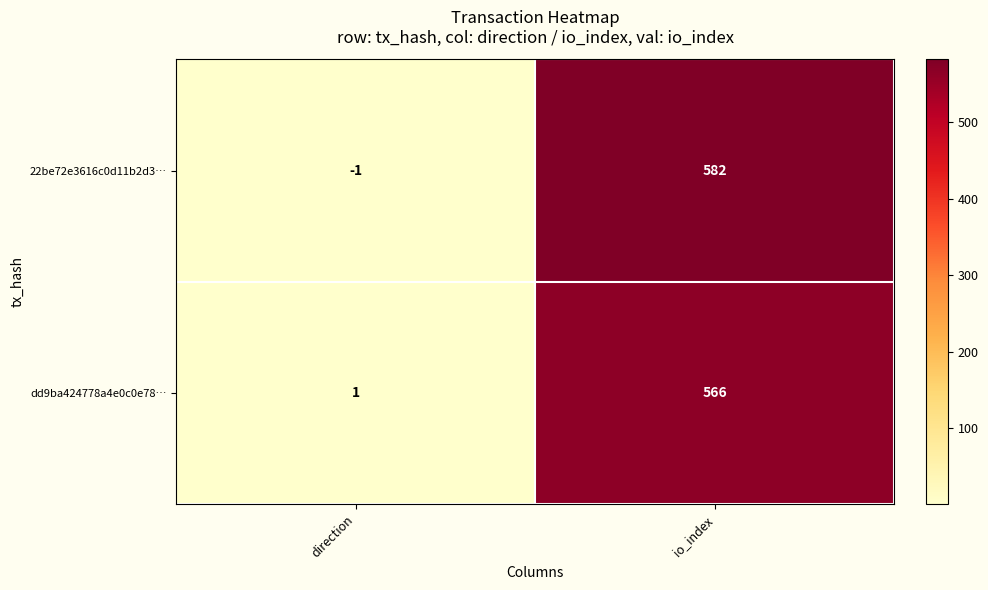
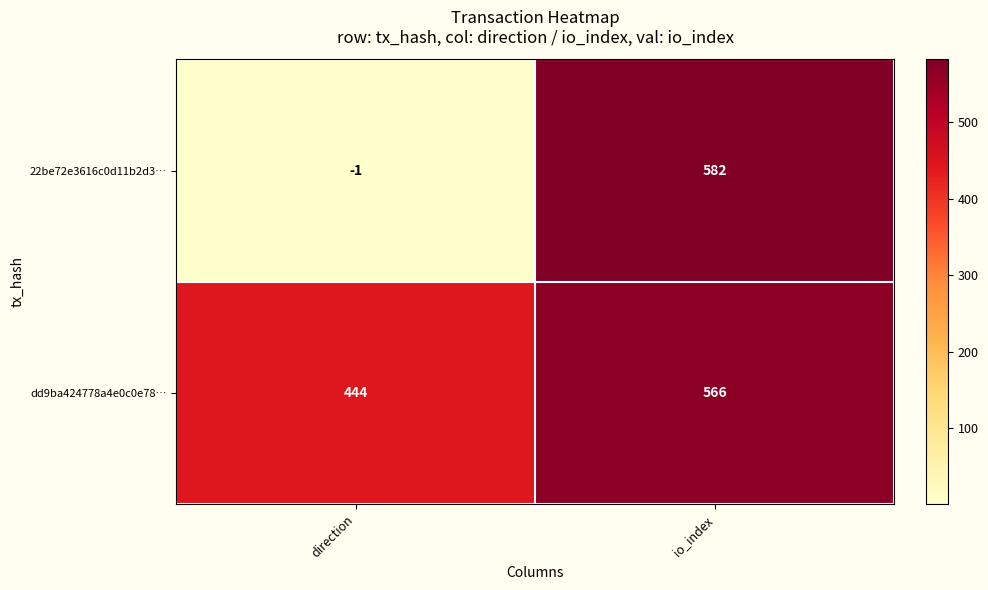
dd9ba424778a4e0c0e78…, direction: 1 -> 444
